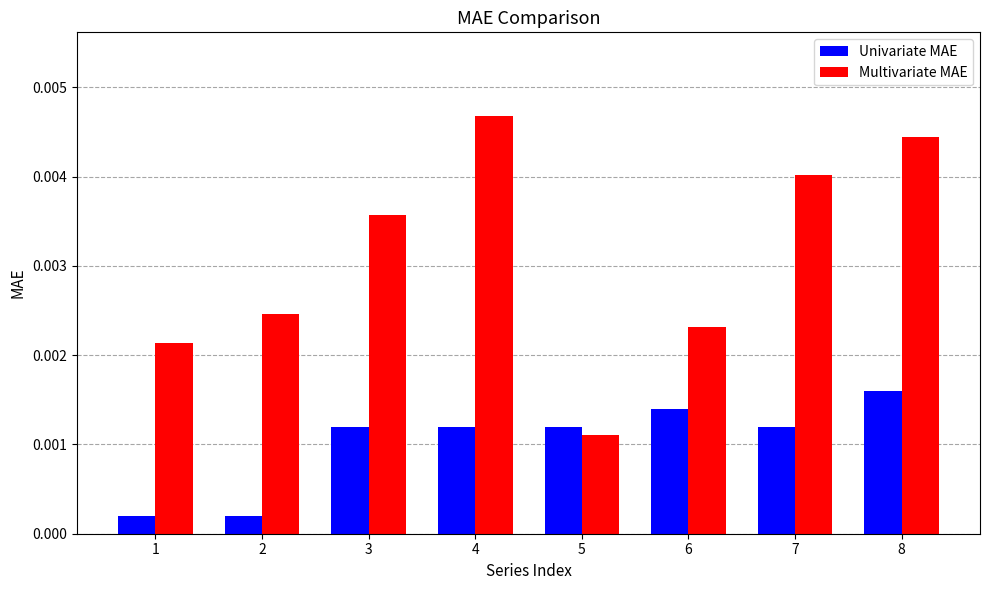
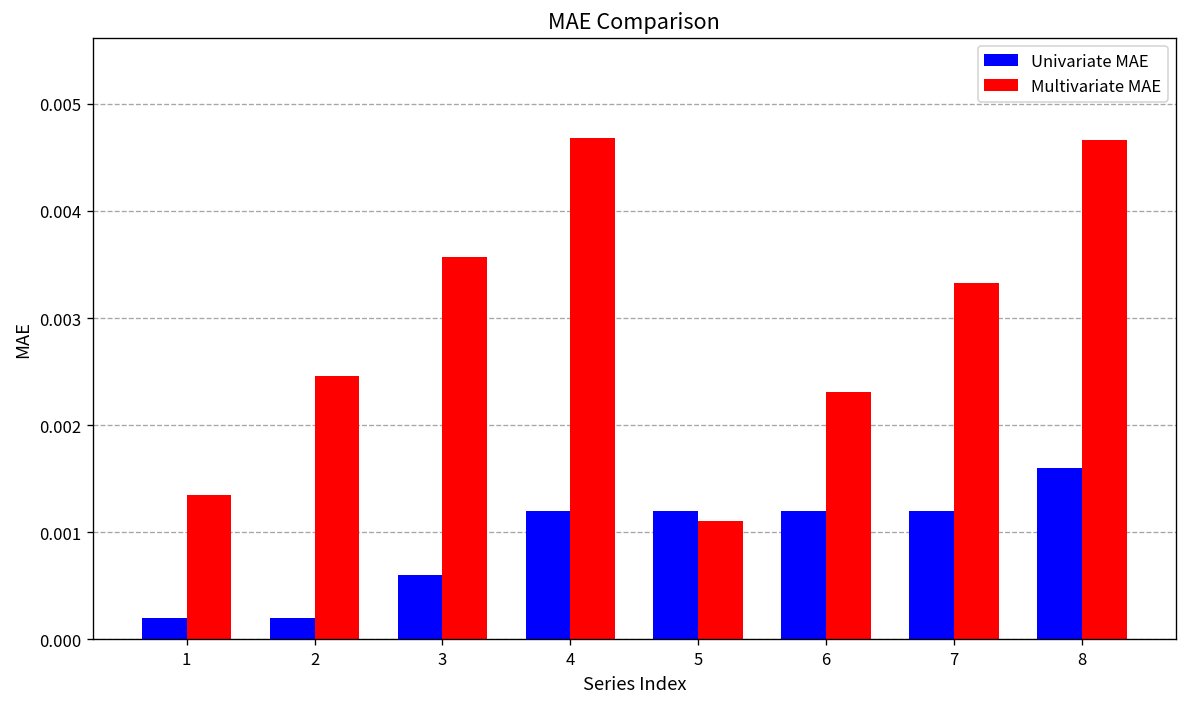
Multivariate MAE, 1: 0.0021 -> 0.0014
Univariate MAE, 3: 0.0012 -> 0.0006
Univariate MAE, 6: 0.0014 -> 0.0012
Multivariate MAE, 7: 0.0040 -> 0.0033
Multivariate MAE, 8: 0.0044 -> 0.0047
